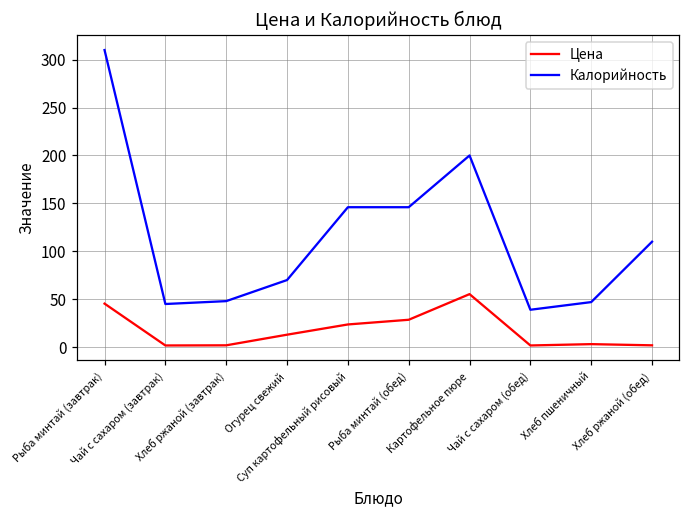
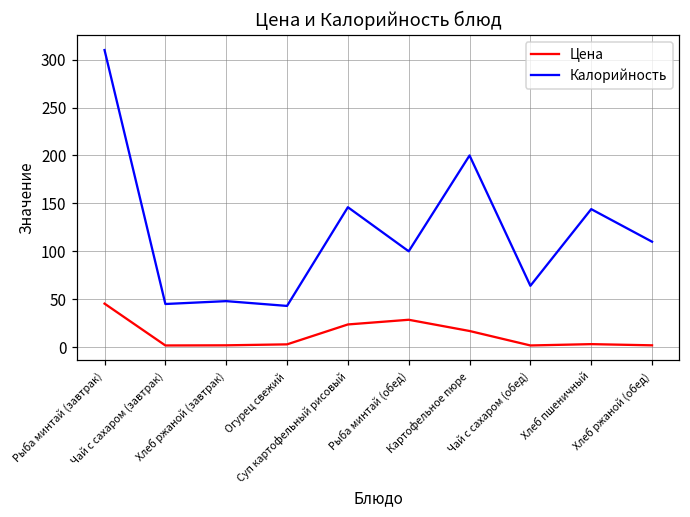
Цена, Огурец свежий: 10 -> 0
Калорийность, Огурец свежий: 70 -> 40
Калорийность, Рыба минтай (обед): 150 -> 100
Цена, Картофельное пюре: 60 -> 20
Калорийность, Чай с сахаром (обед): 40 -> 60
Калорийность, Хлеб пшеничный: 50 -> 140
